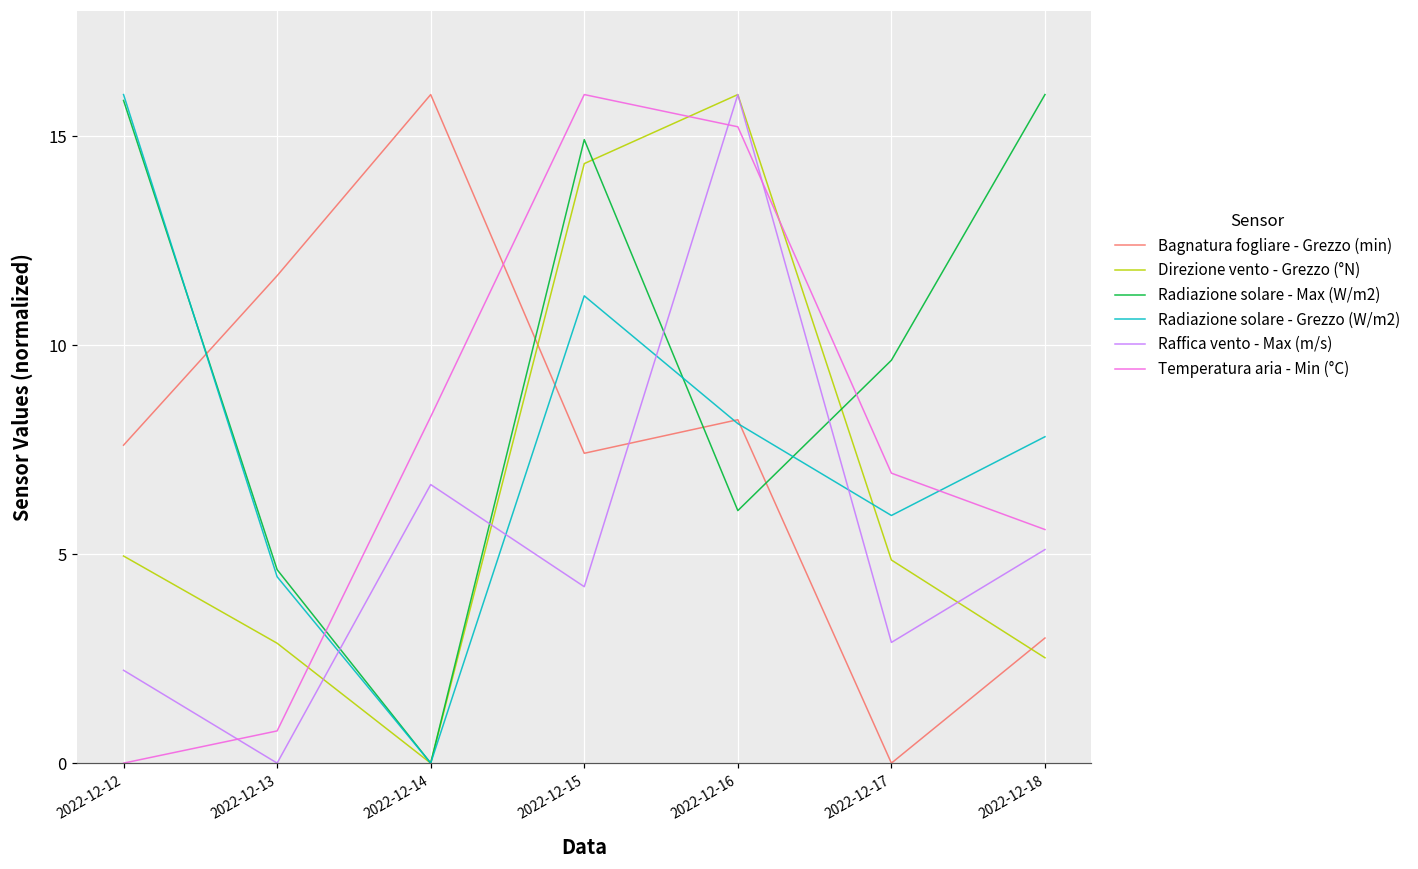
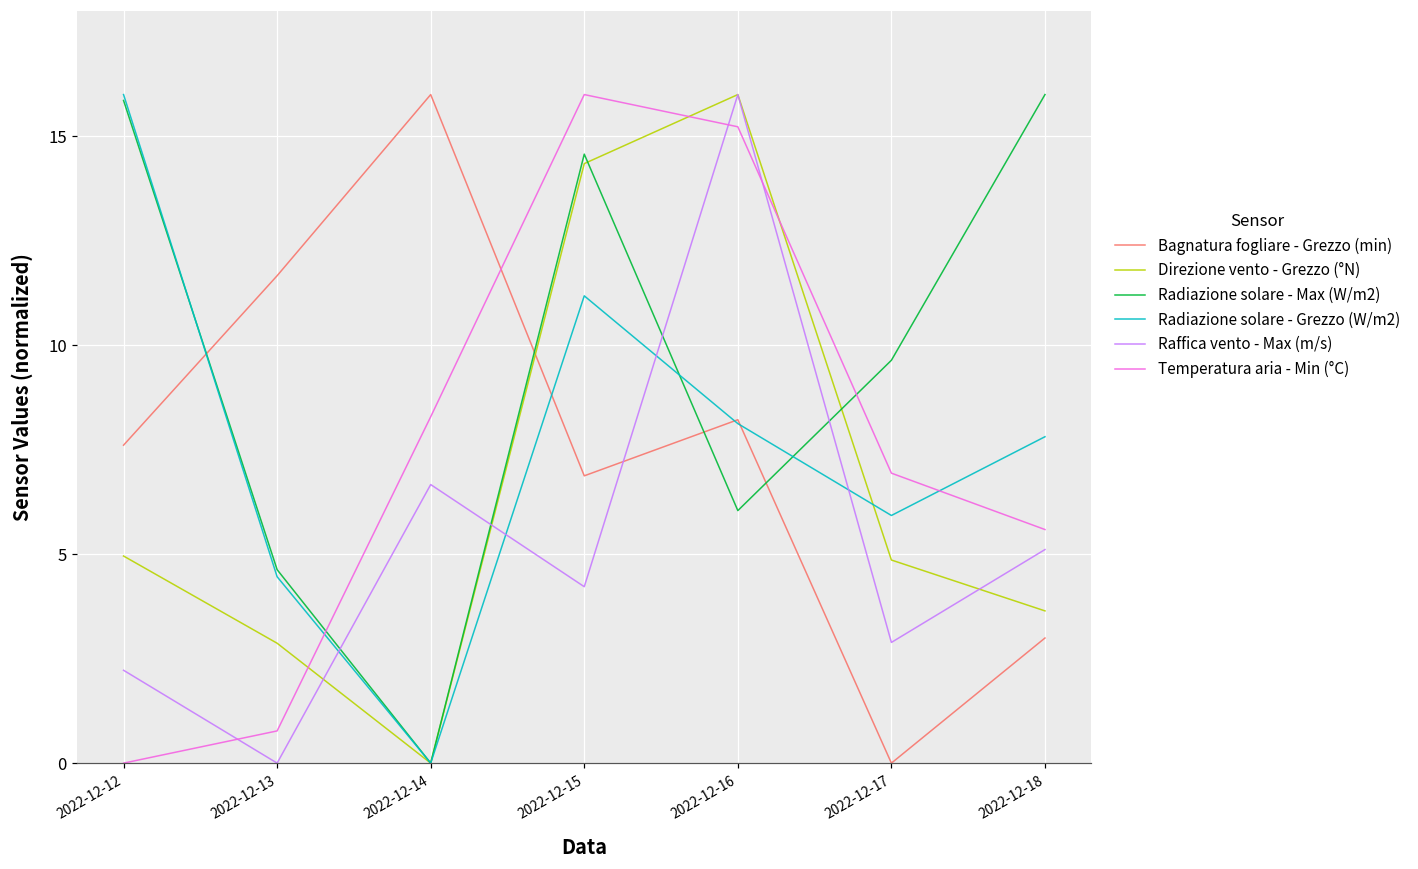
Bagnatura fogliare - Grezzo (min), 2022-12-15: 7.4 -> 6.9
Radiazione solare - Max (W/m2), 2022-12-15: 14.9 -> 14.6
Direzione vento - Grezzo (°N), 2022-12-18: 2.5 -> 3.6
